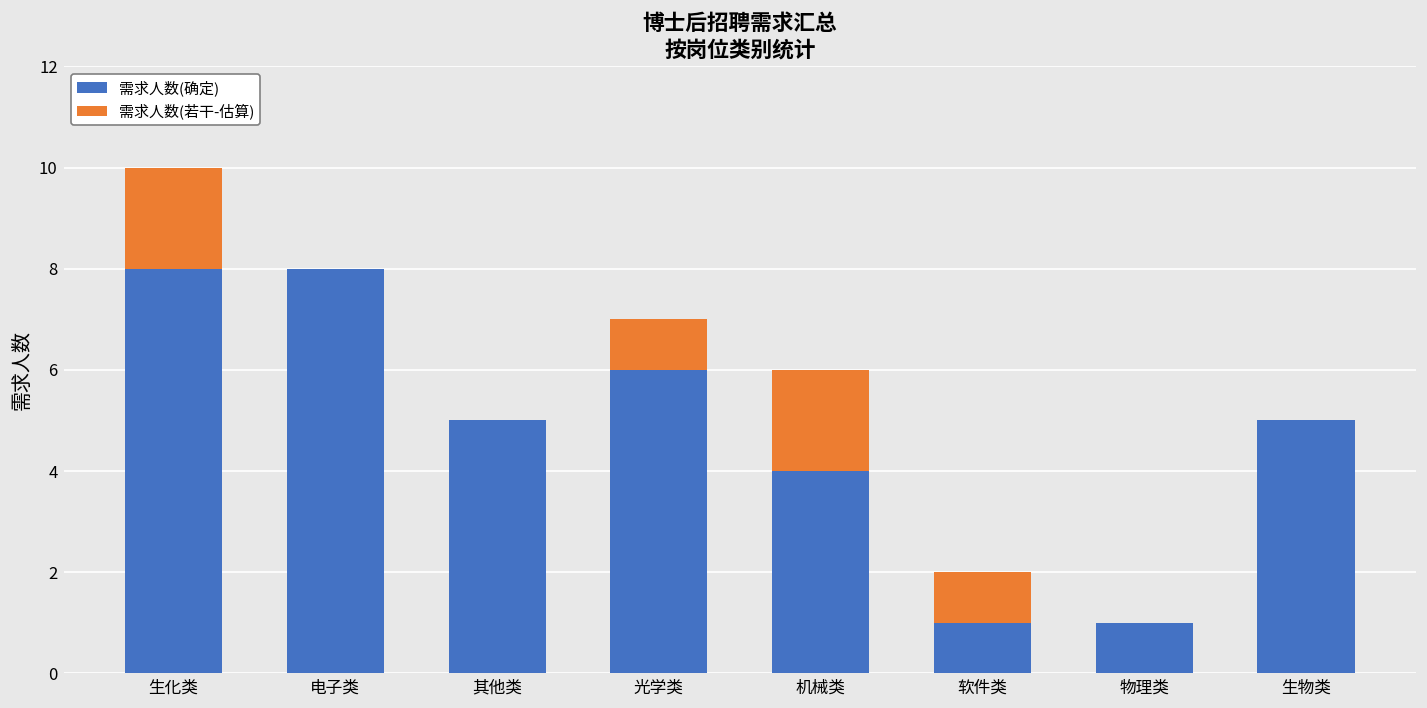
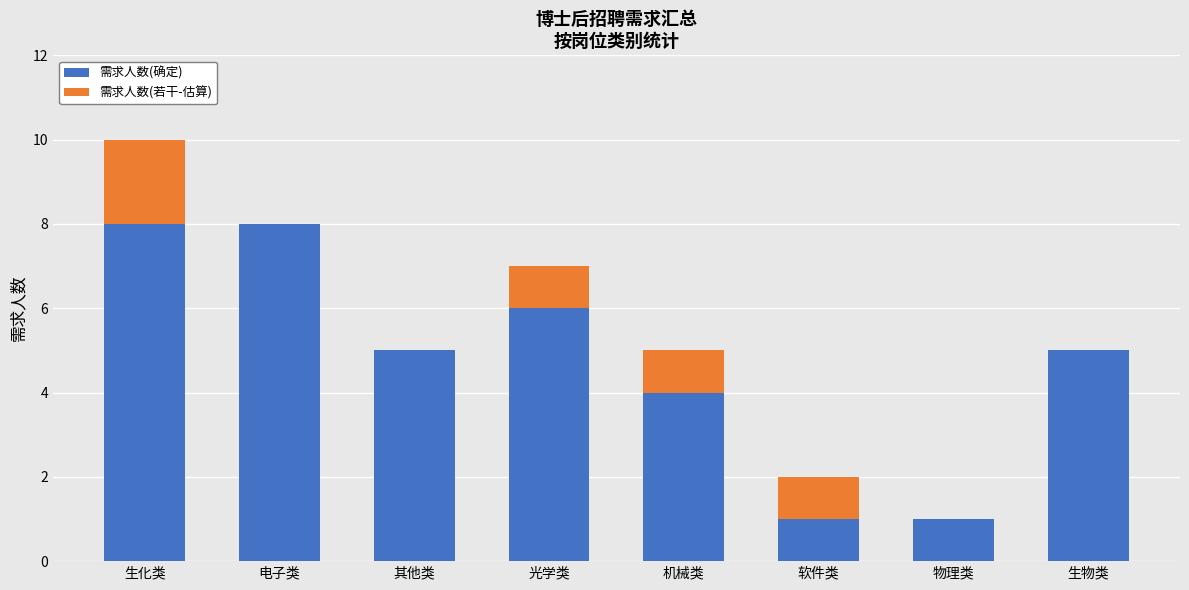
需求人数(若干-估算), 机械类: 2 -> 1
